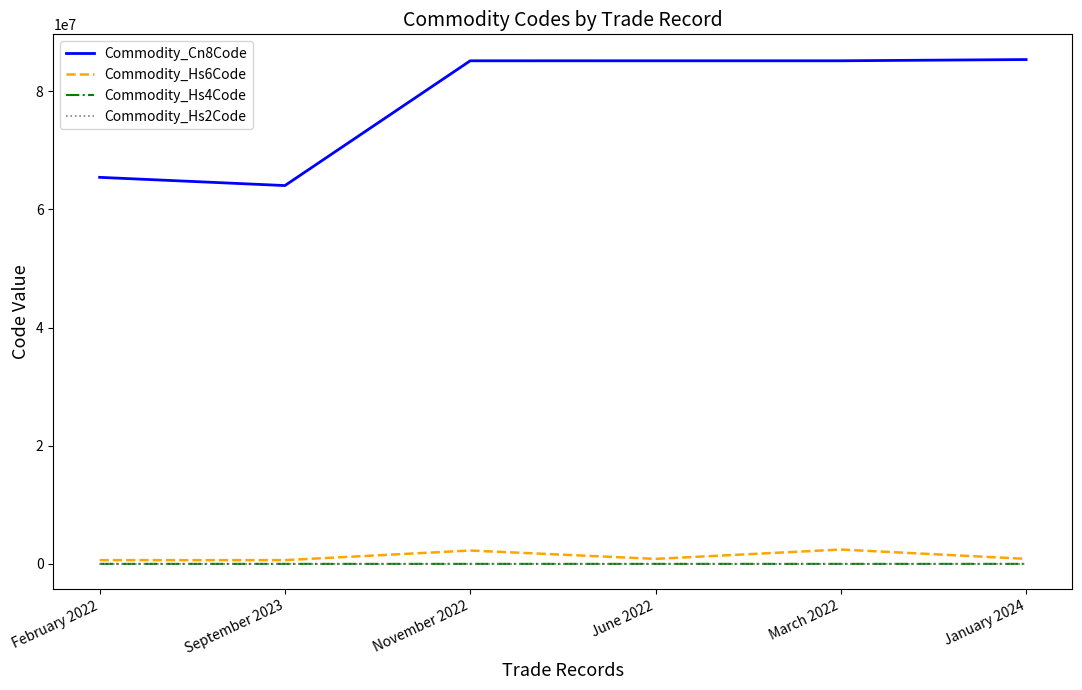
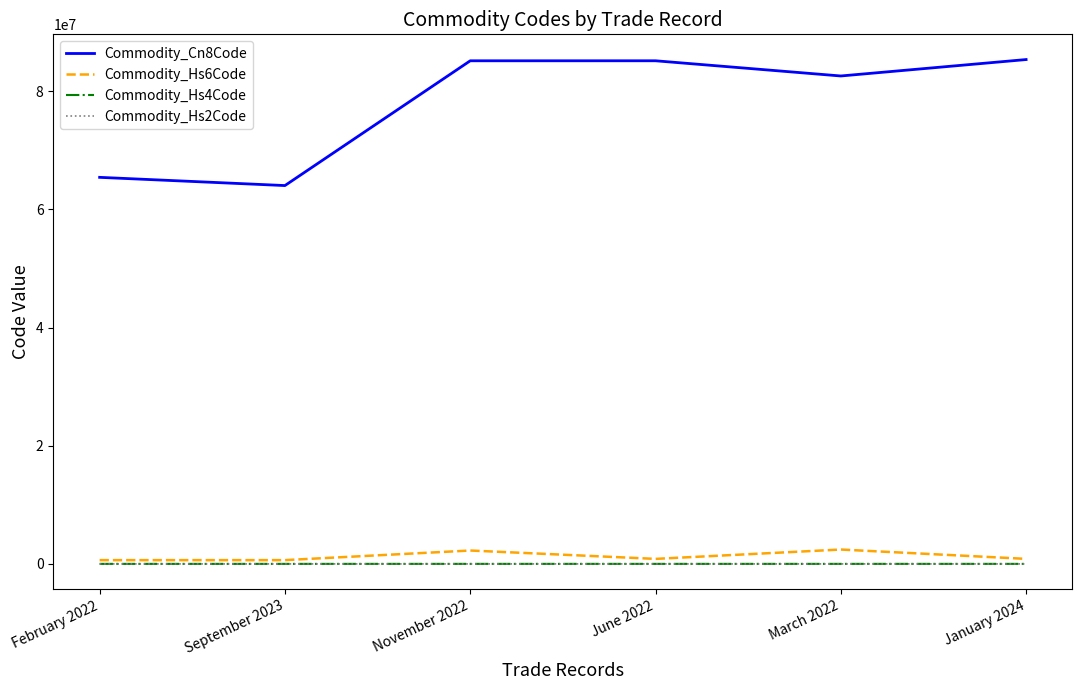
Commodity_Cn8Code, March 2022: 85000000 -> 83000000
